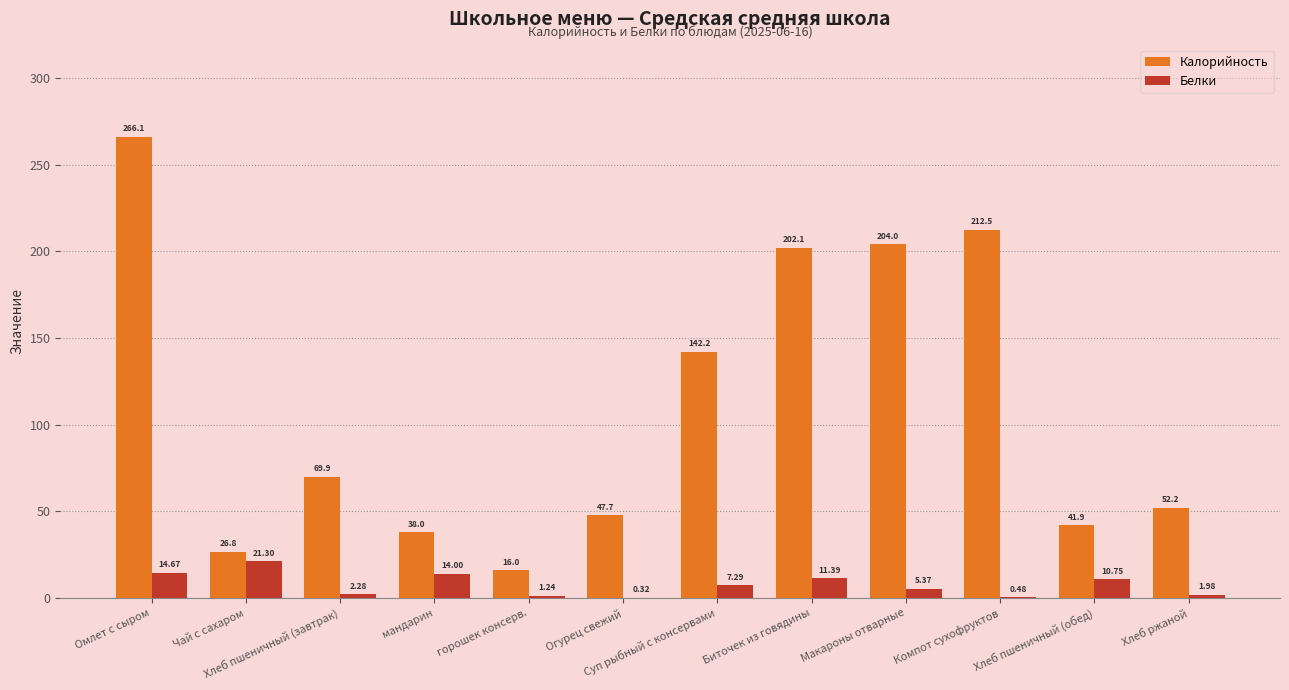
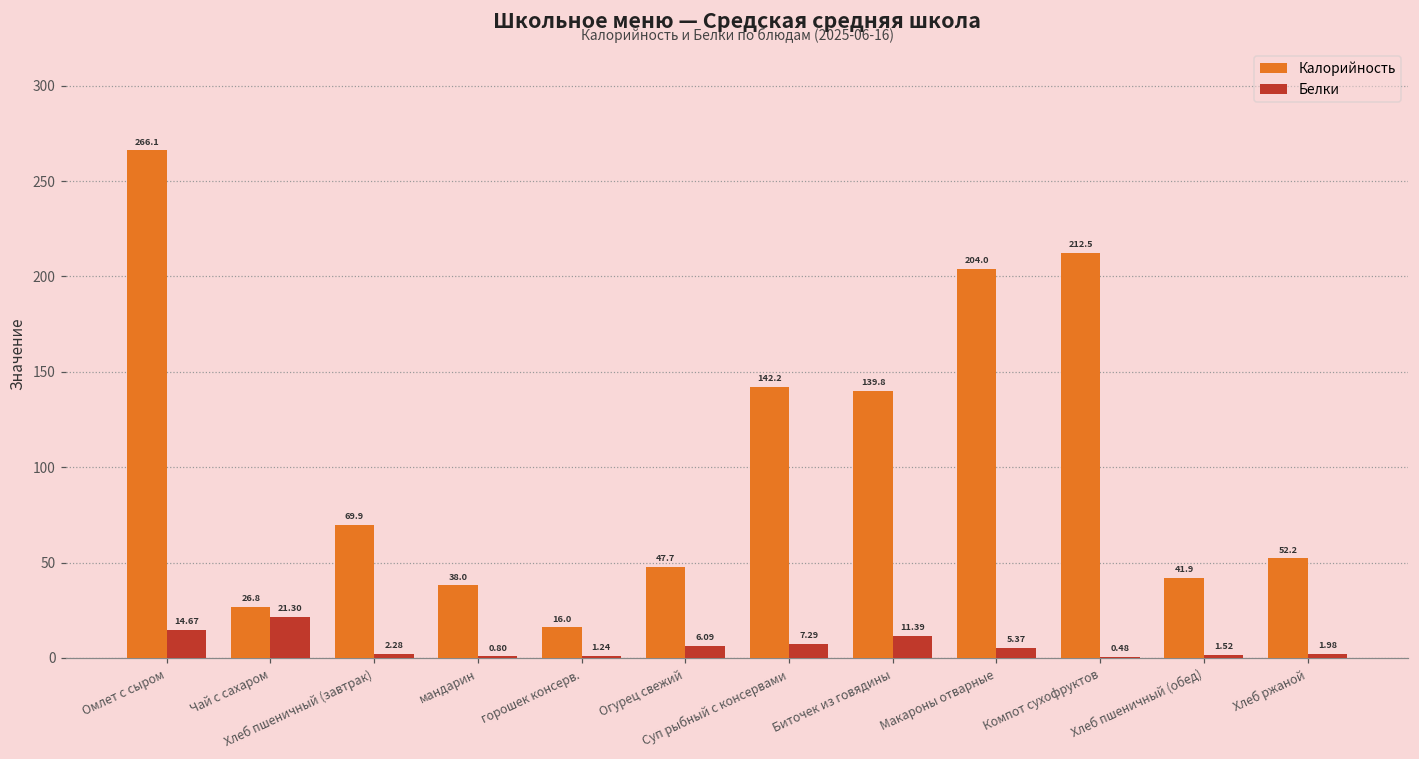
Белки, мандарин: 14.00 -> 0.80
Белки, Огурец свежий: 0.32 -> 6.09
Калорийность, Биточек из говядины: 202.1 -> 139.8
Белки, Хлеб пшеничный (обед): 10.75 -> 1.52
